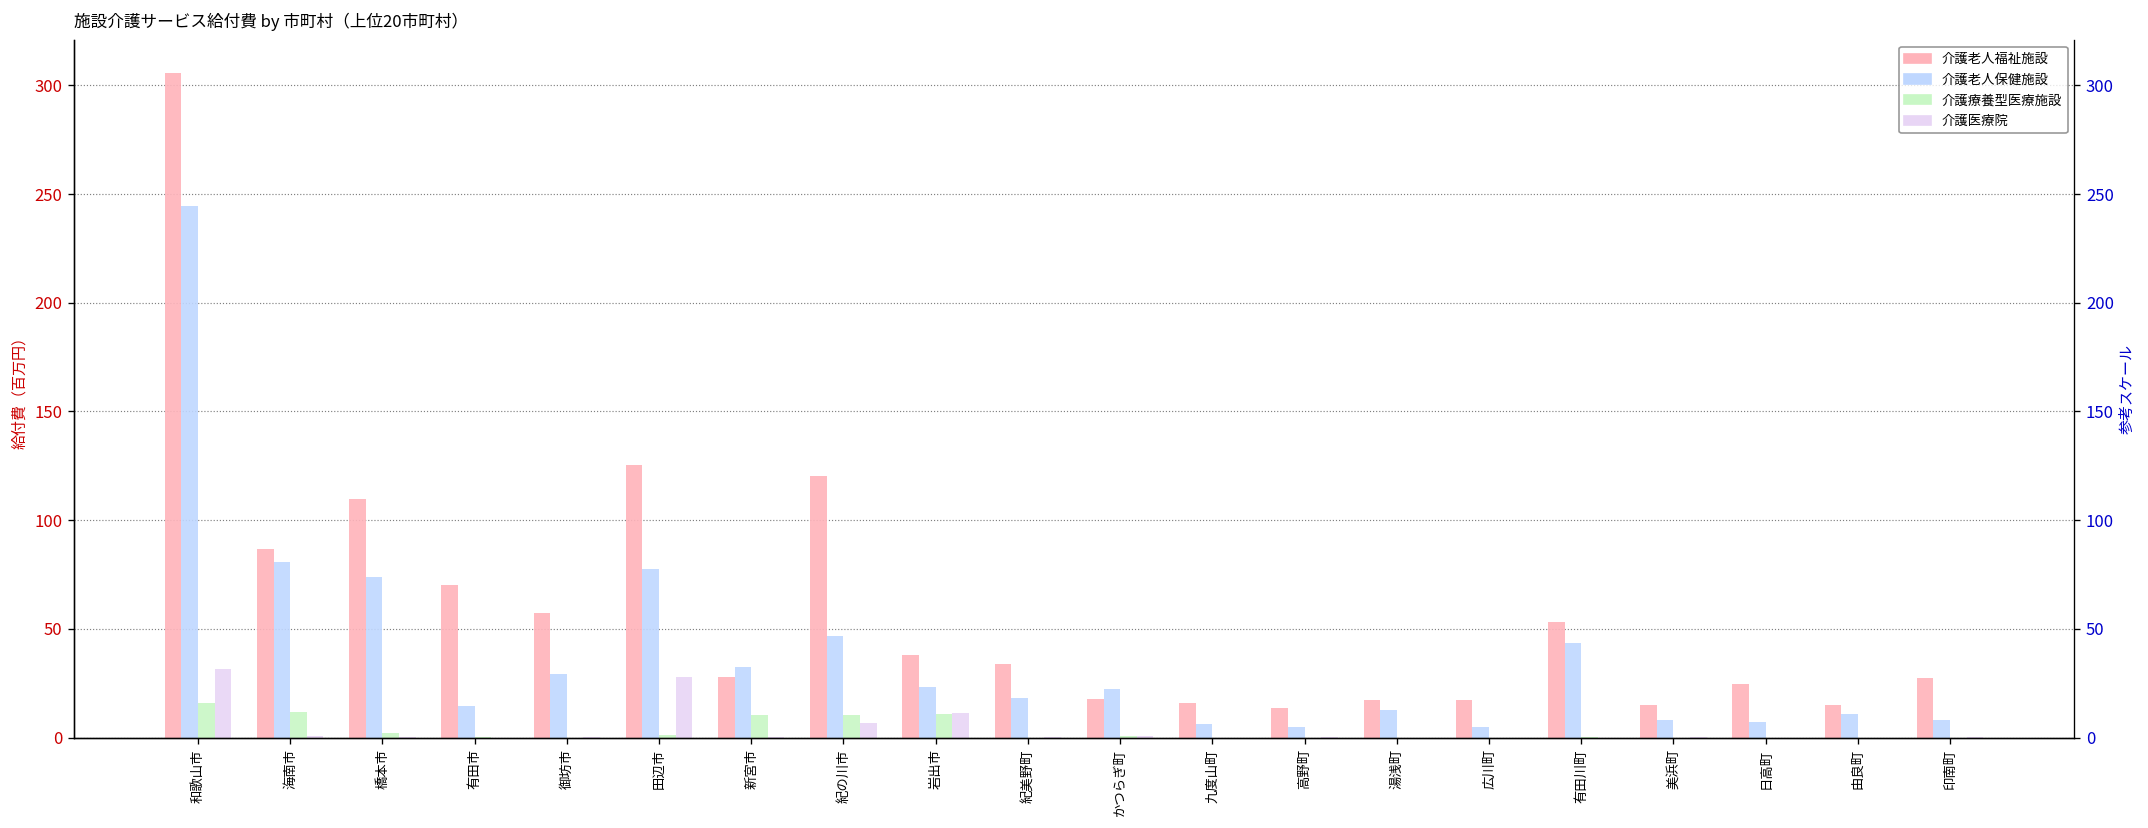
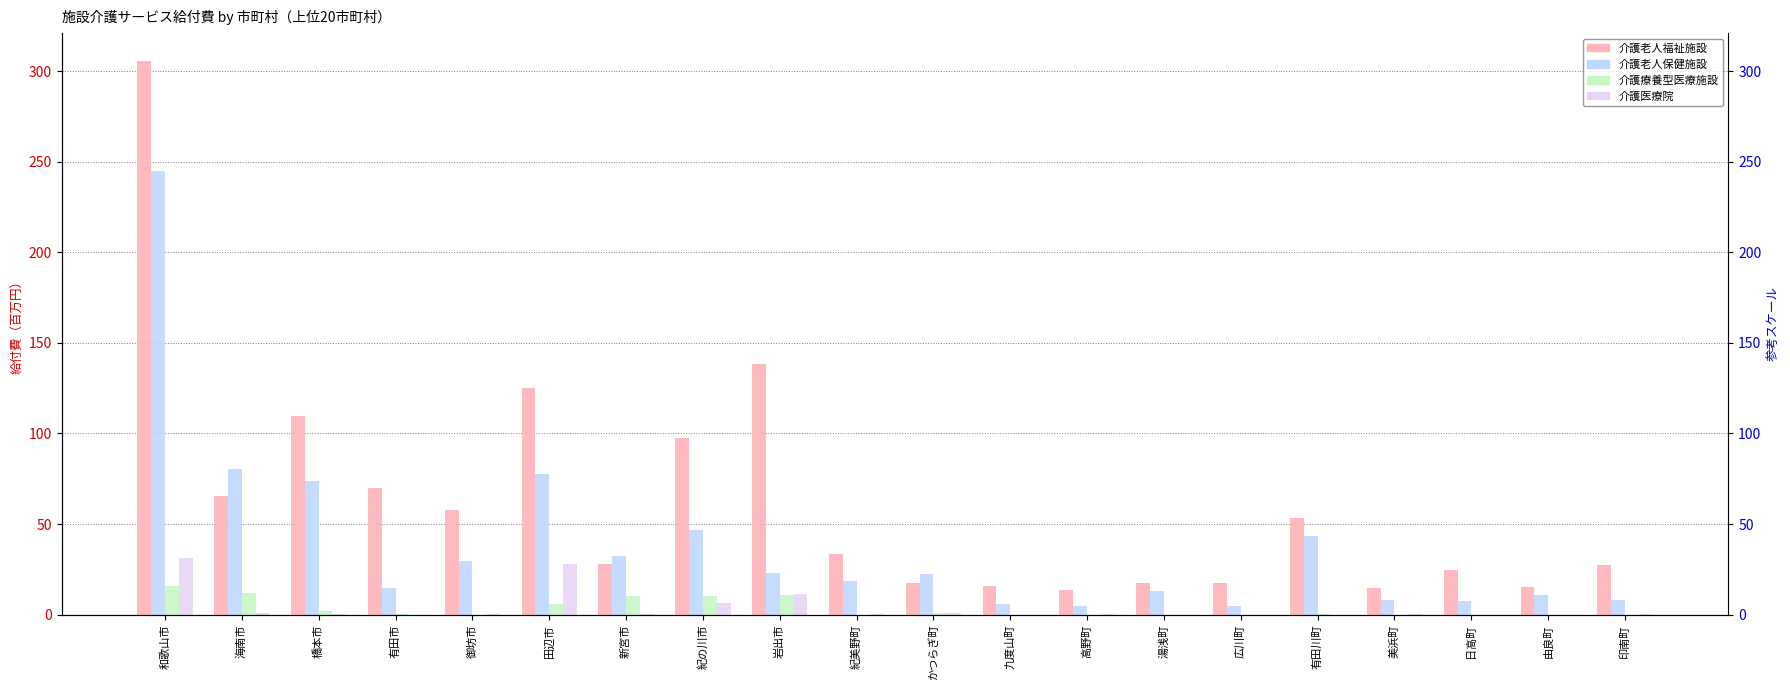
介護老人福祉施設, 海南市: 87 -> 66
介護療養型医療施設, 田辺市: 1 -> 6
介護老人福祉施設, 紀の川市: 120 -> 98
介護老人福祉施設, 岩出市: 38 -> 139
